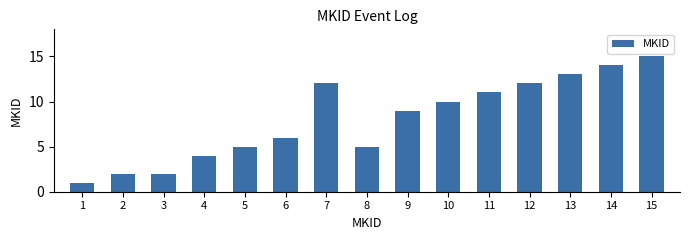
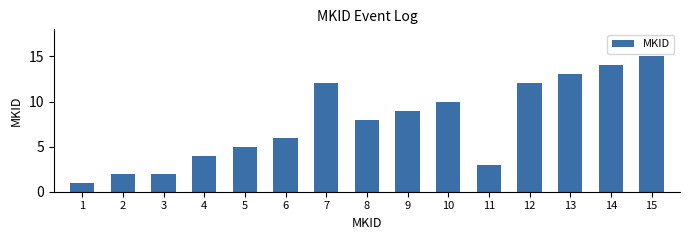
8: 5 -> 8
11: 11 -> 3
